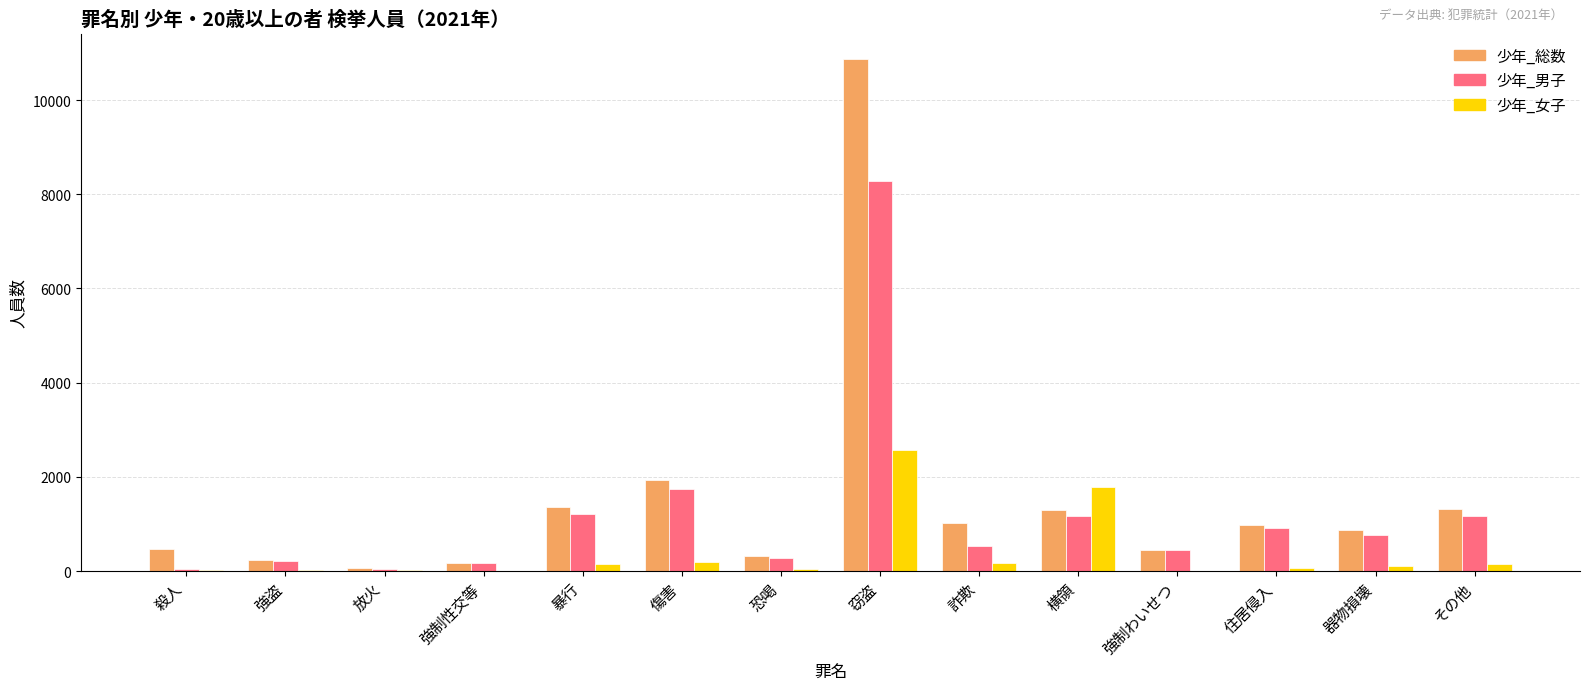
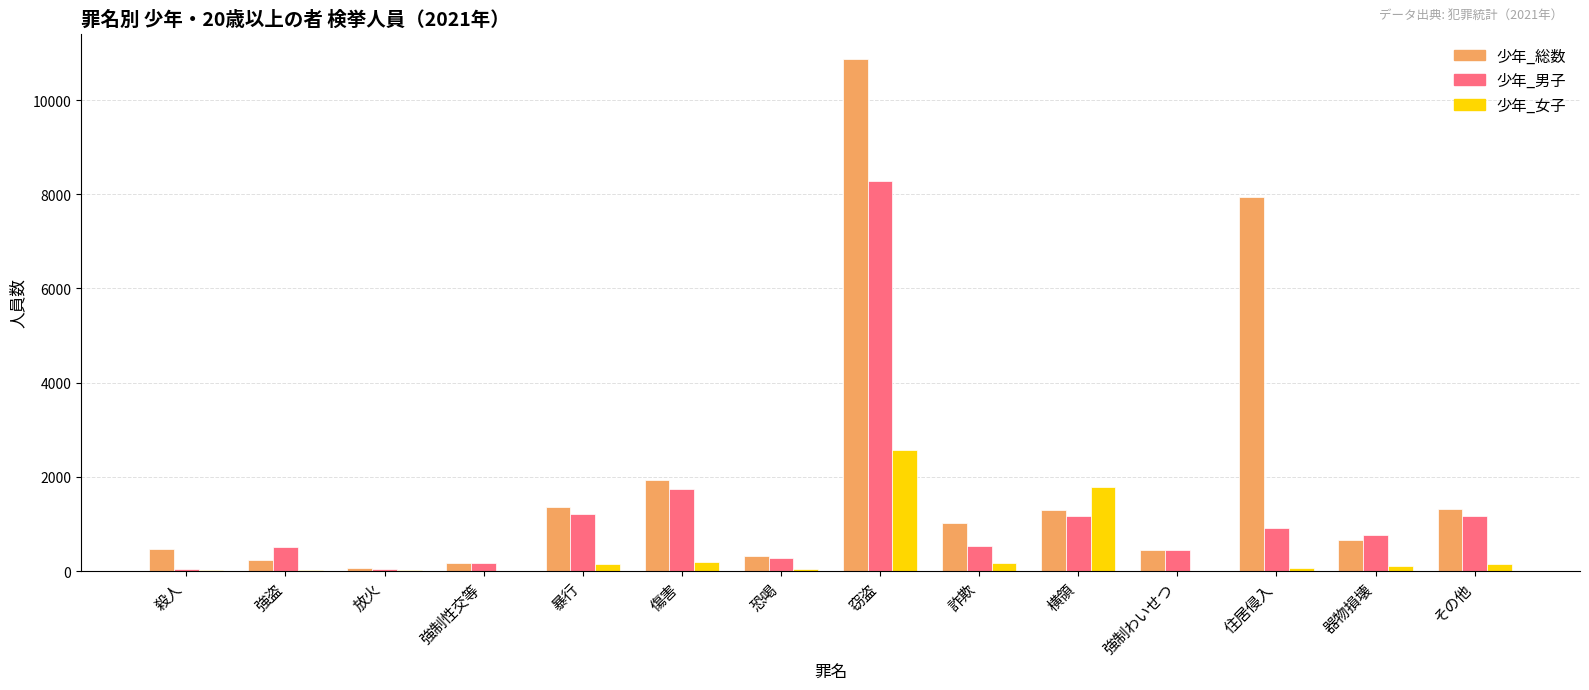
少年_男子, 強盗: 200 -> 500
少年_総数, 住居侵入: 1000 -> 7900
少年_総数, 器物損壊: 900 -> 700
